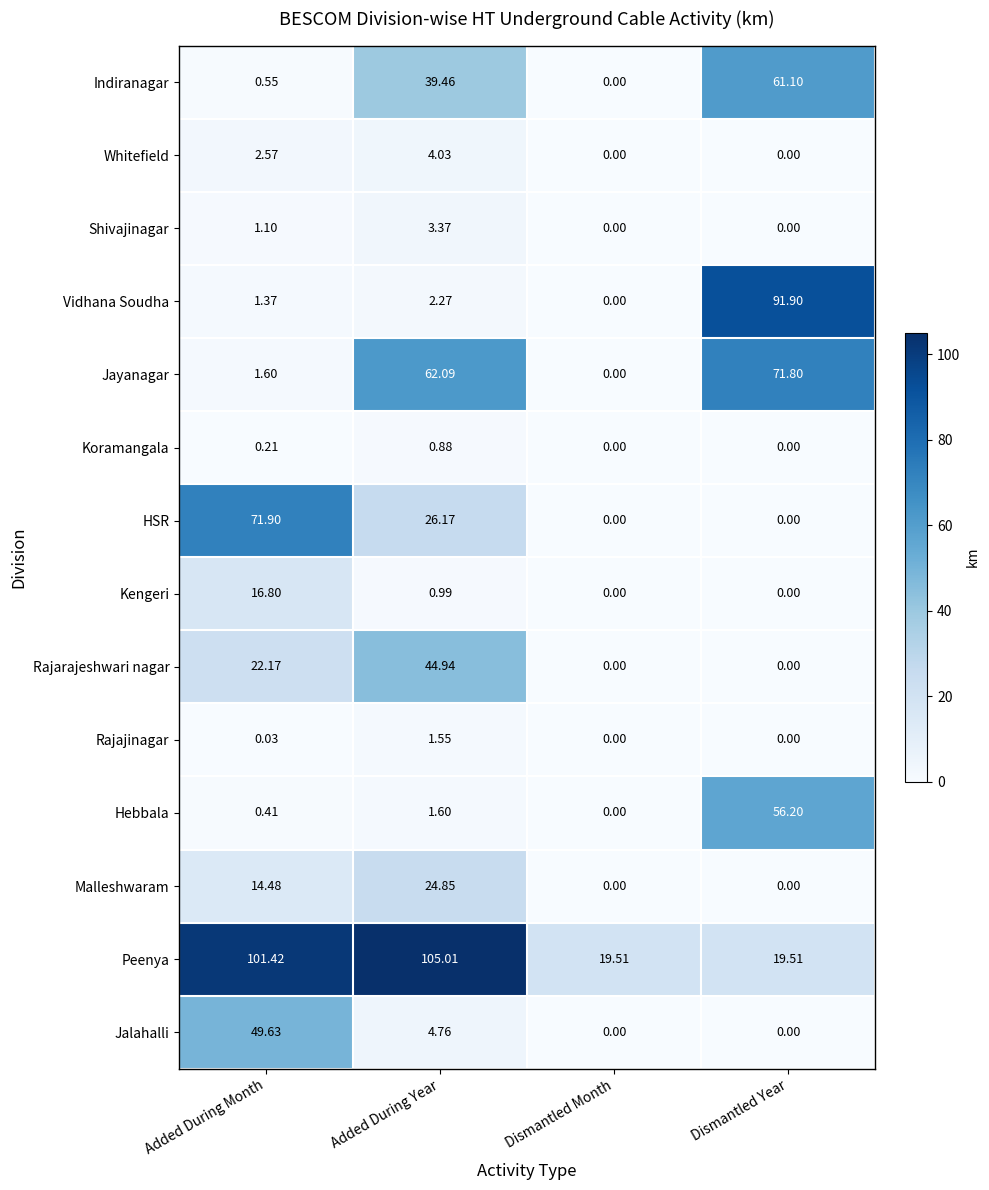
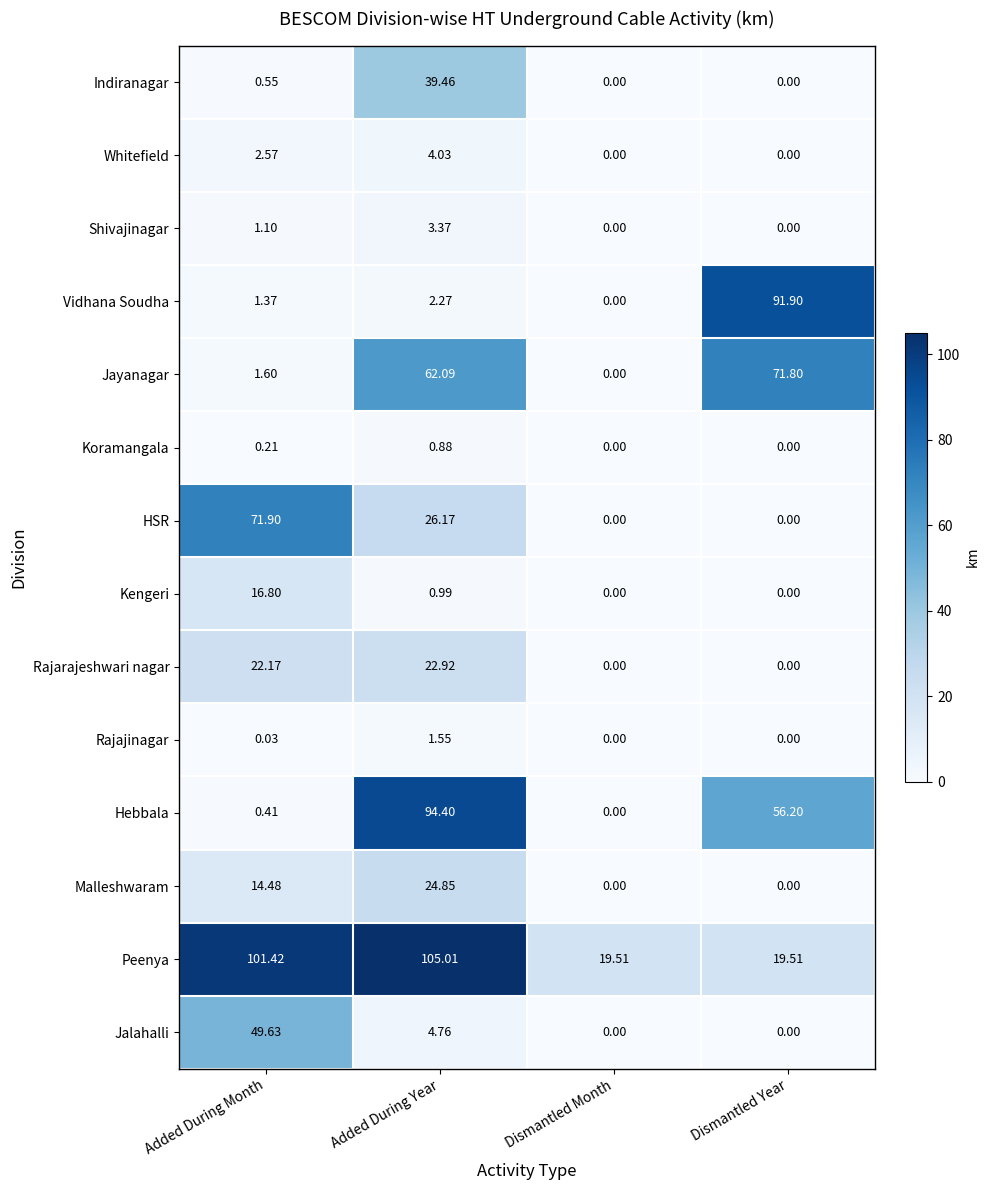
Indiranagar, Dismantled Year: 61.10 -> 0.00
Rajarajeshwari nagar, Added During Year: 44.94 -> 22.92
Hebbala, Added During Year: 1.60 -> 94.40
